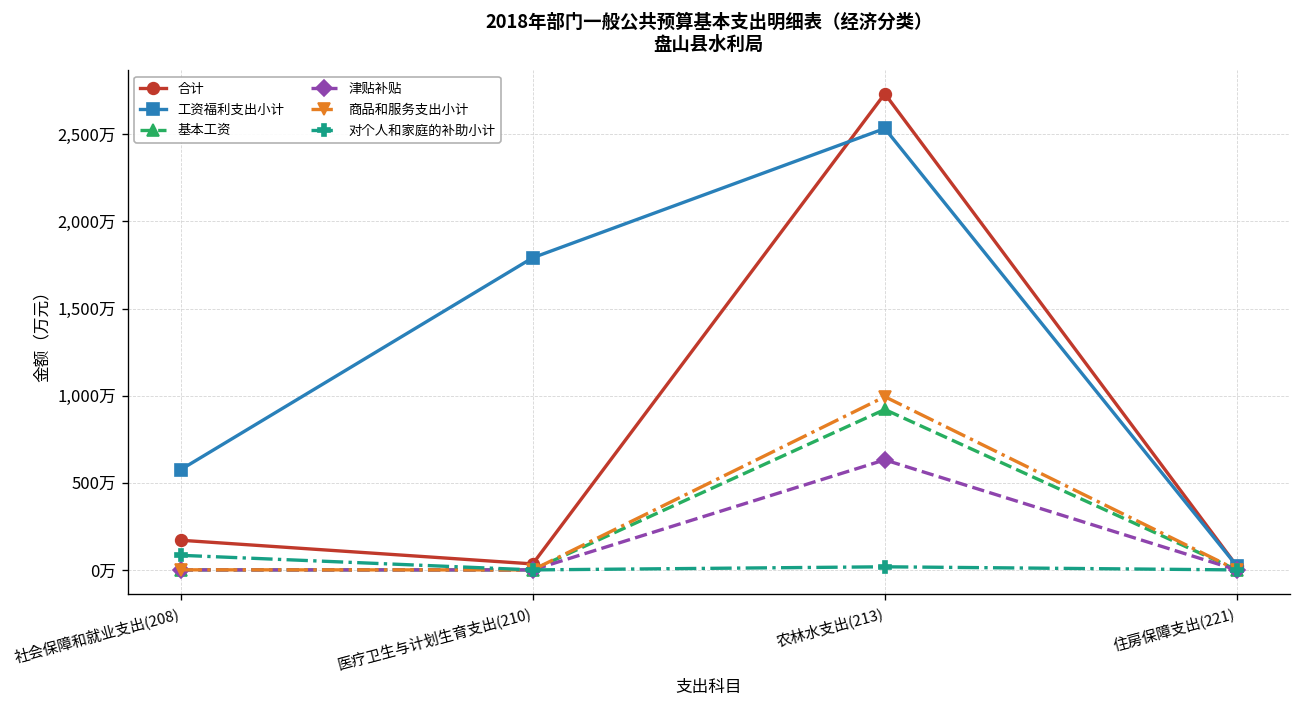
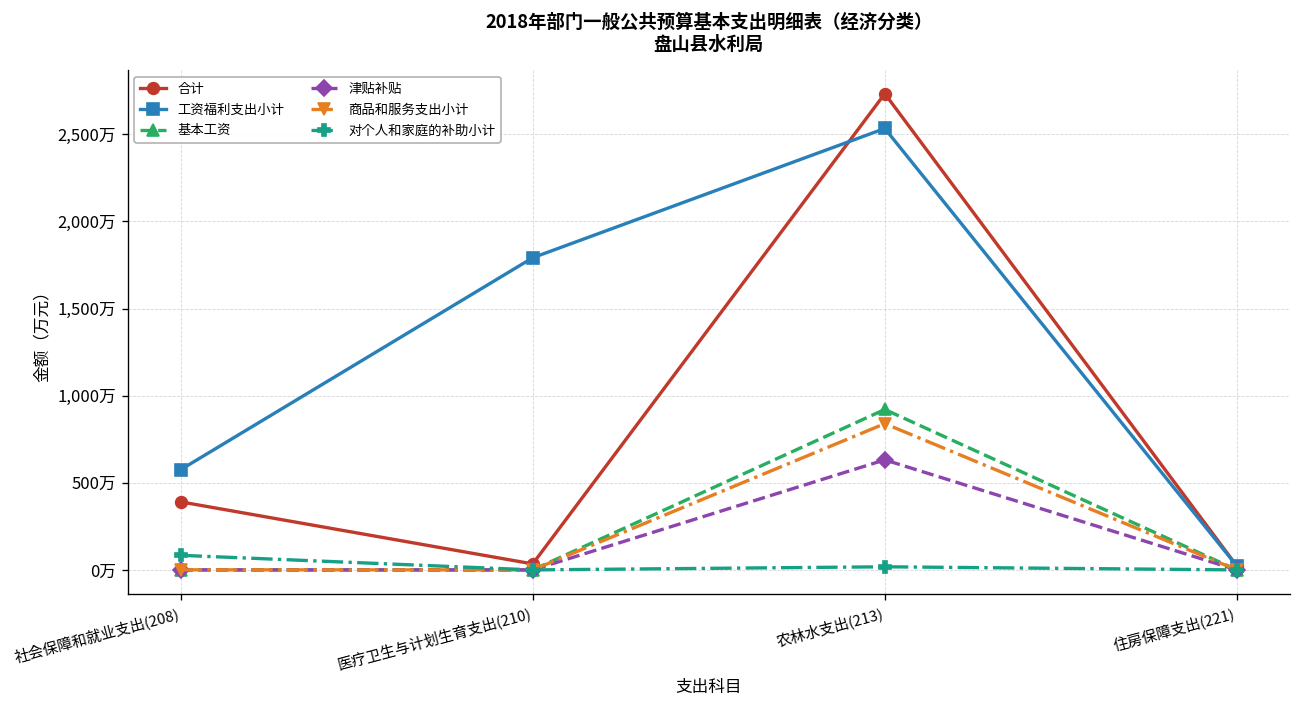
合计, 社会保障和就业支出(208): 170万 -> 390万
商品和服务支出小计, 农林水支出(213): 990万 -> 840万
